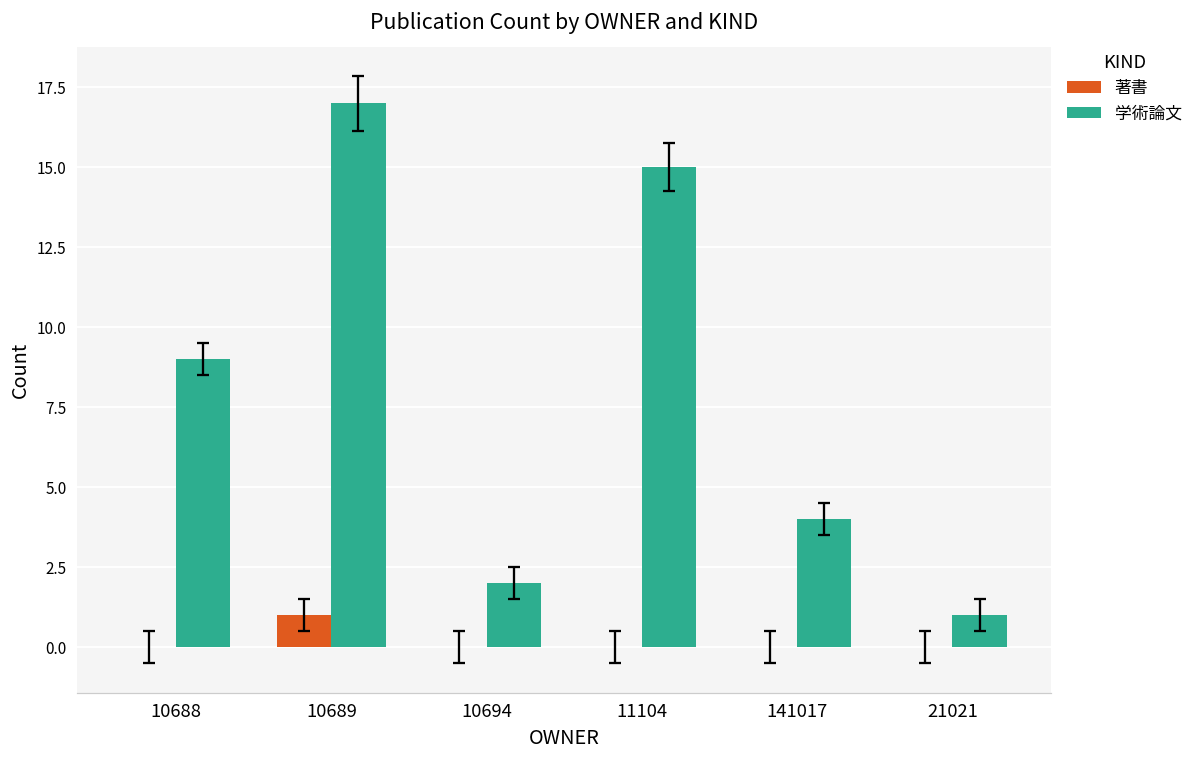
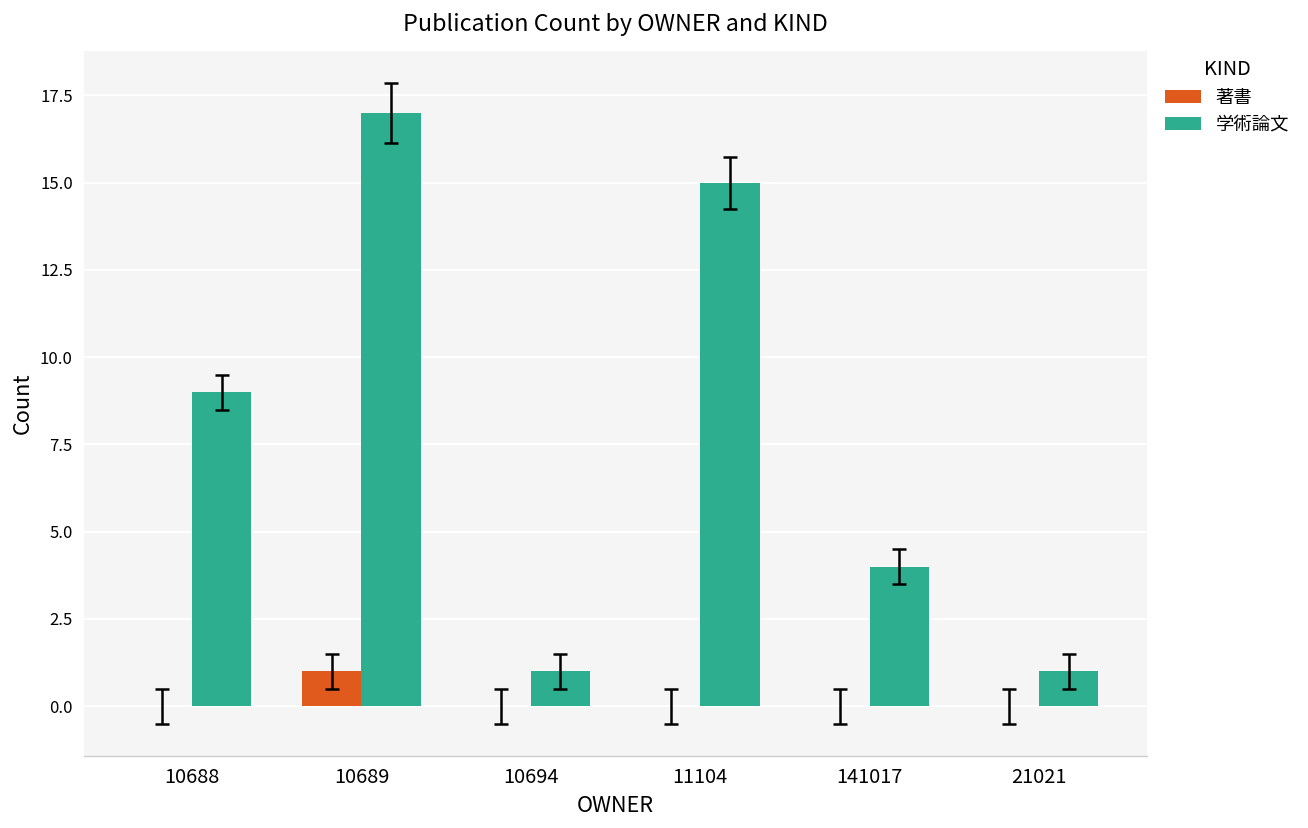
学術論文, 10694: 2 -> 1
